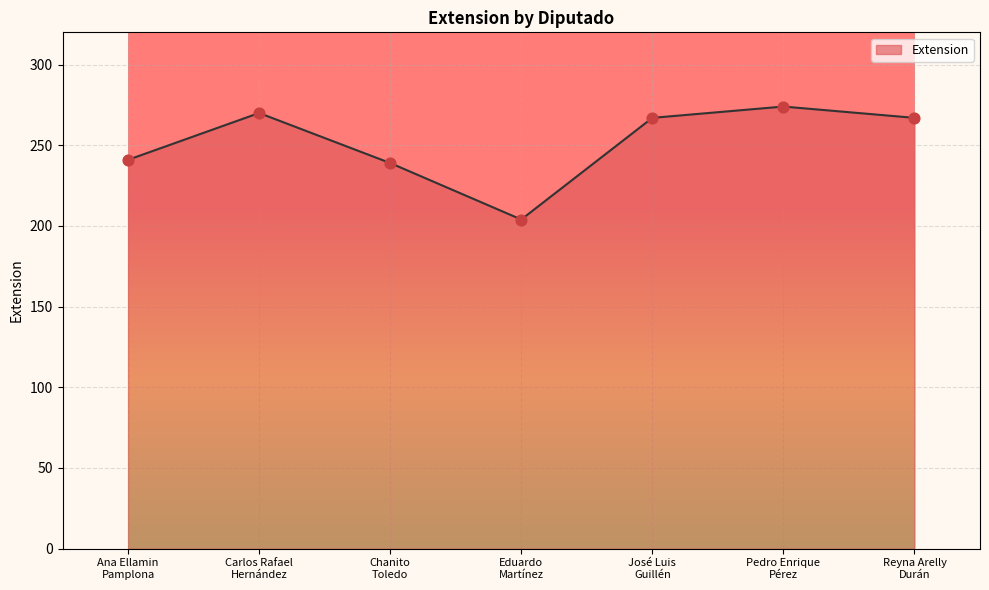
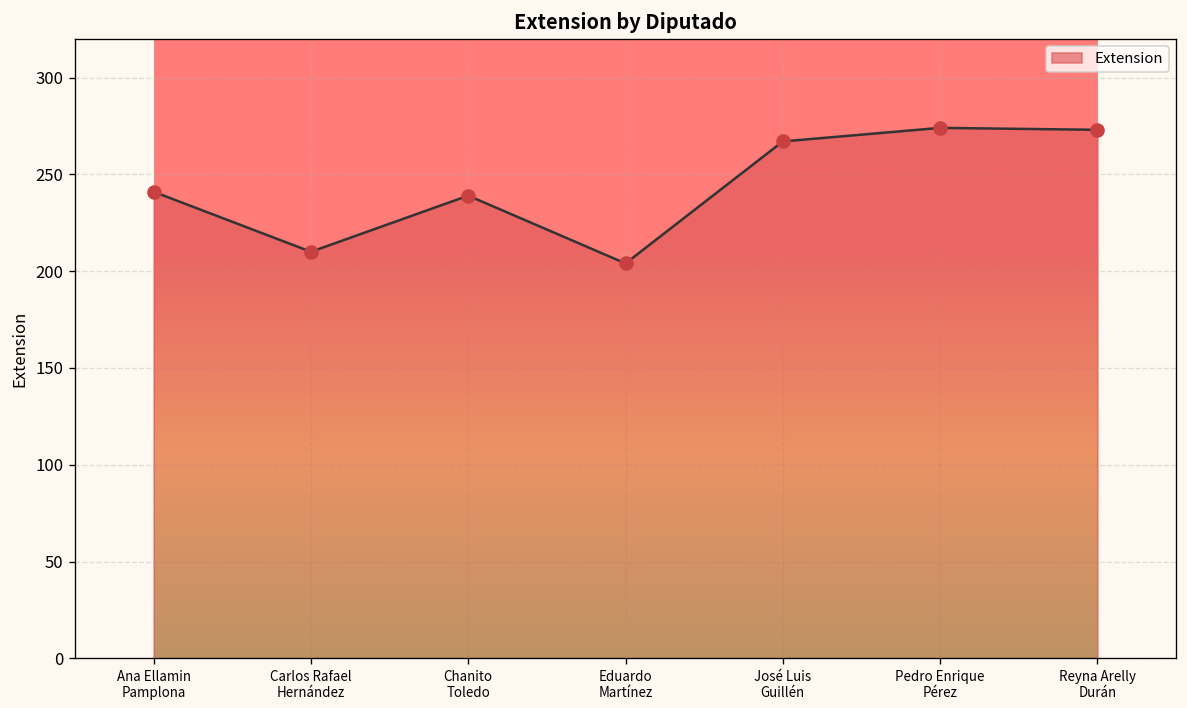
Carlos Rafael Hernández: 270 -> 210
Reyna Arelly Durán: 267 -> 273
